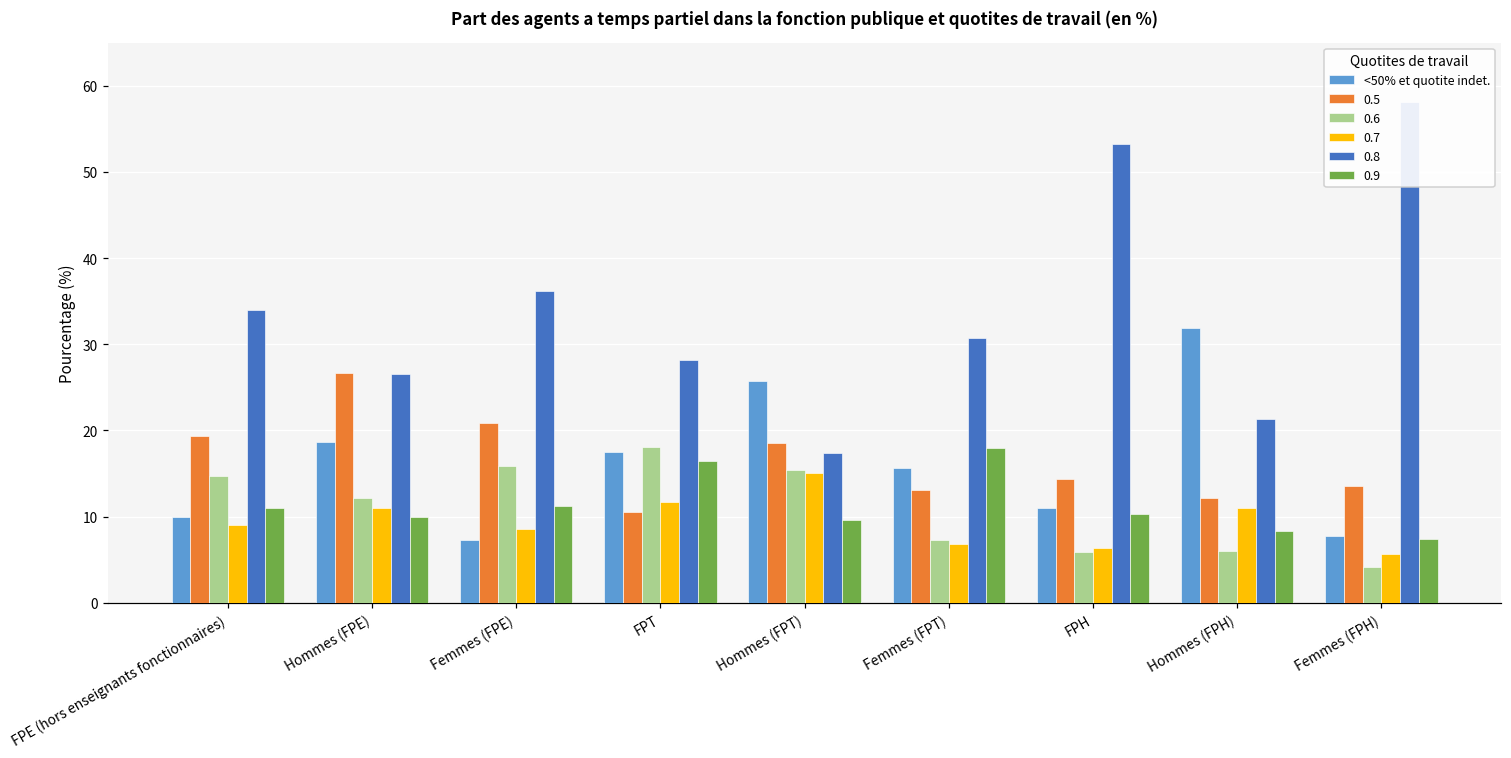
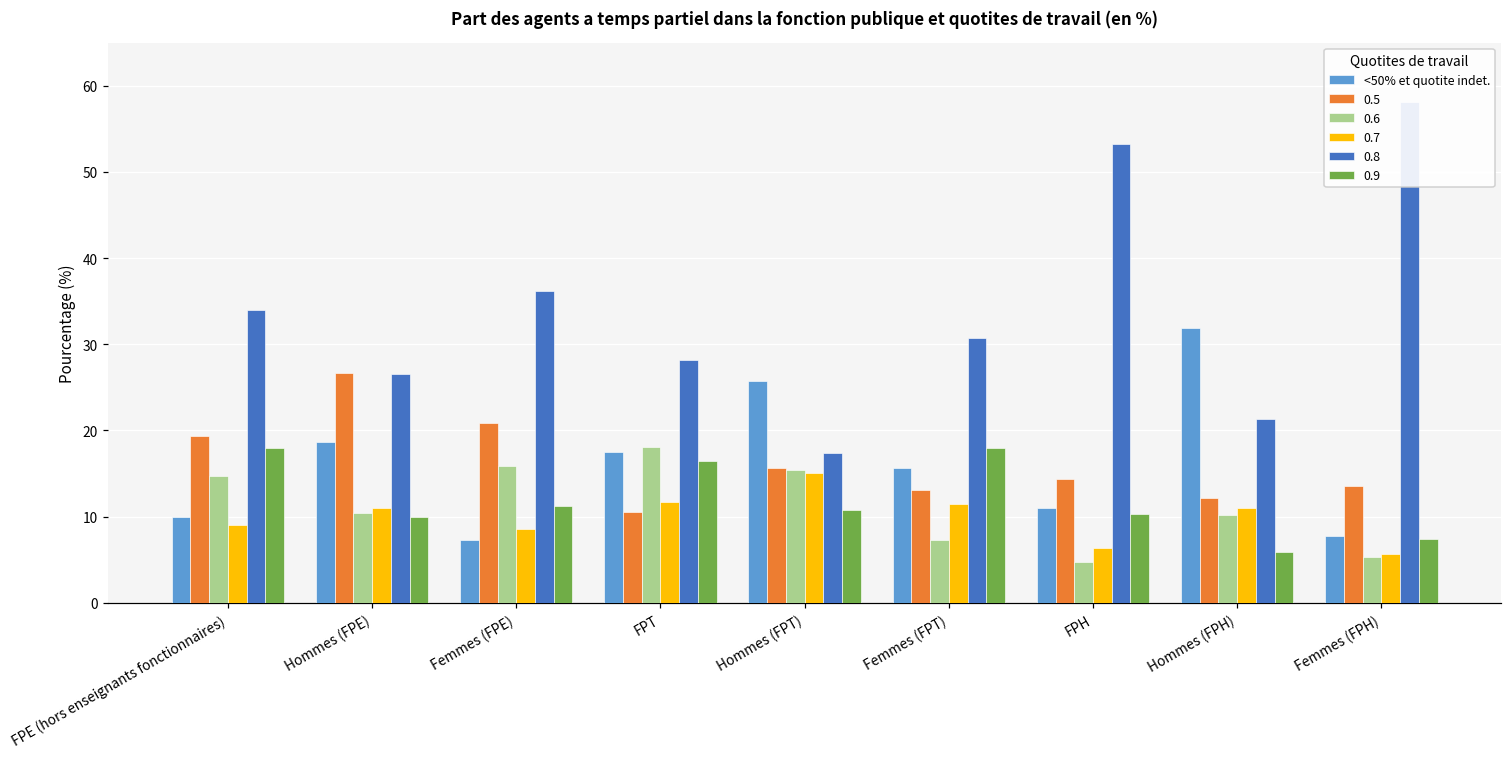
0.9, FPE (hors enseignants fonctionnaires): 11 -> 18
0.6, Hommes (FPE): 12 -> 10
0.5, Hommes (FPT): 19 -> 16
0.9, Hommes (FPT): 10 -> 11
0.7, Femmes (FPT): 7 -> 11
0.6, FPH: 6 -> 5
0.6, Hommes (FPH): 6 -> 10
0.9, Hommes (FPH): 8 -> 6
0.6, Femmes (FPH): 4 -> 5
